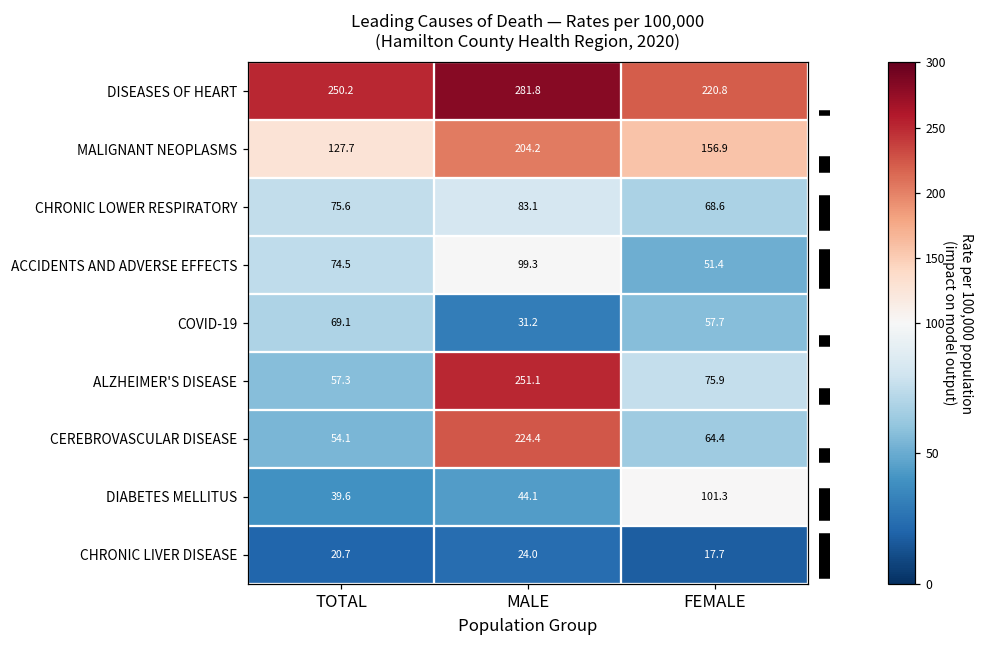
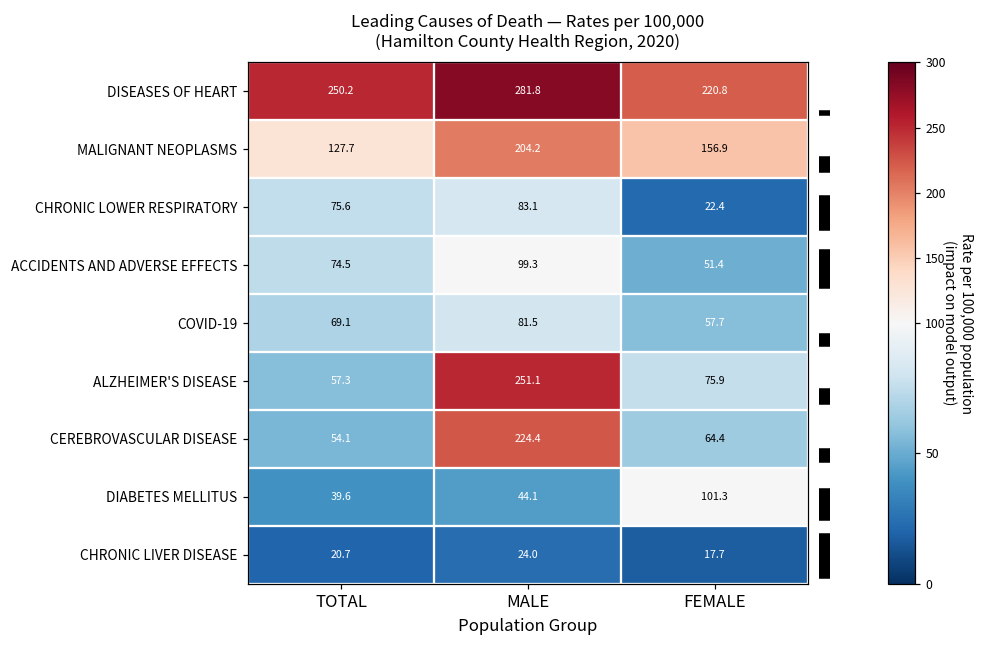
CHRONIC LOWER RESPIRATORY, FEMALE: 68.6 -> 22.4
COVID-19, MALE: 31.2 -> 81.5
